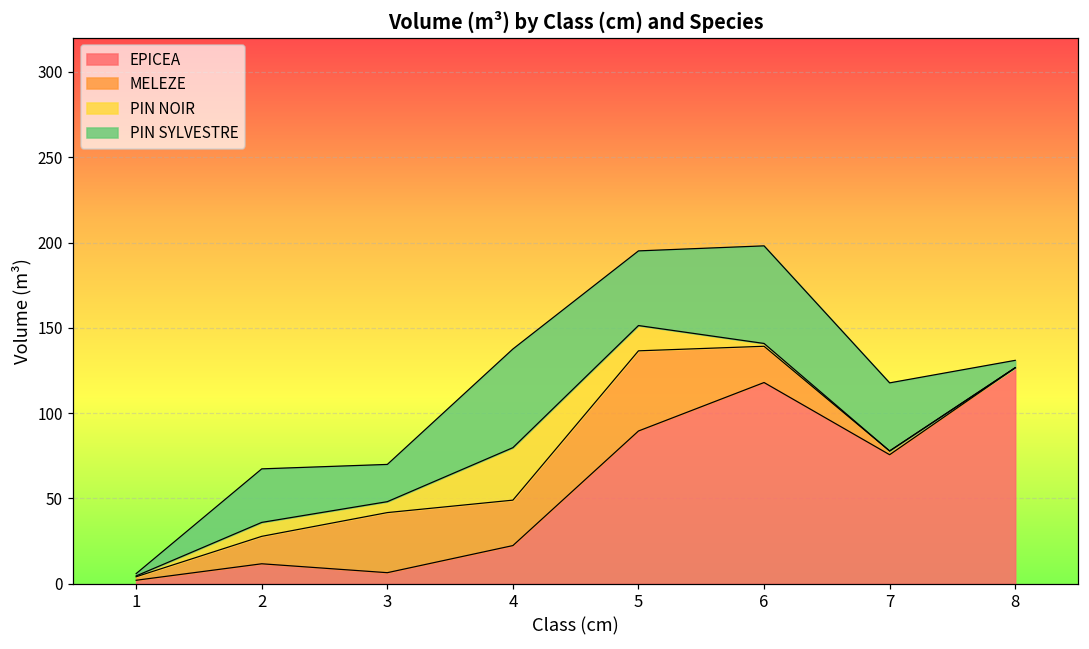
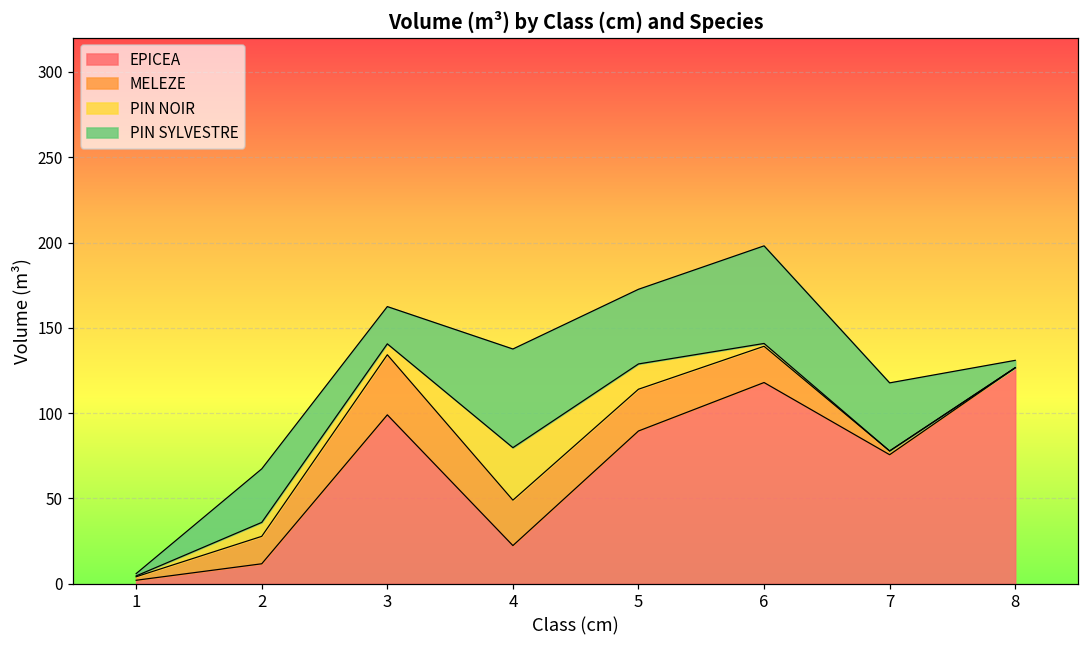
EPICEA, 3: 7 -> 99
MELEZE, 5: 47 -> 24
